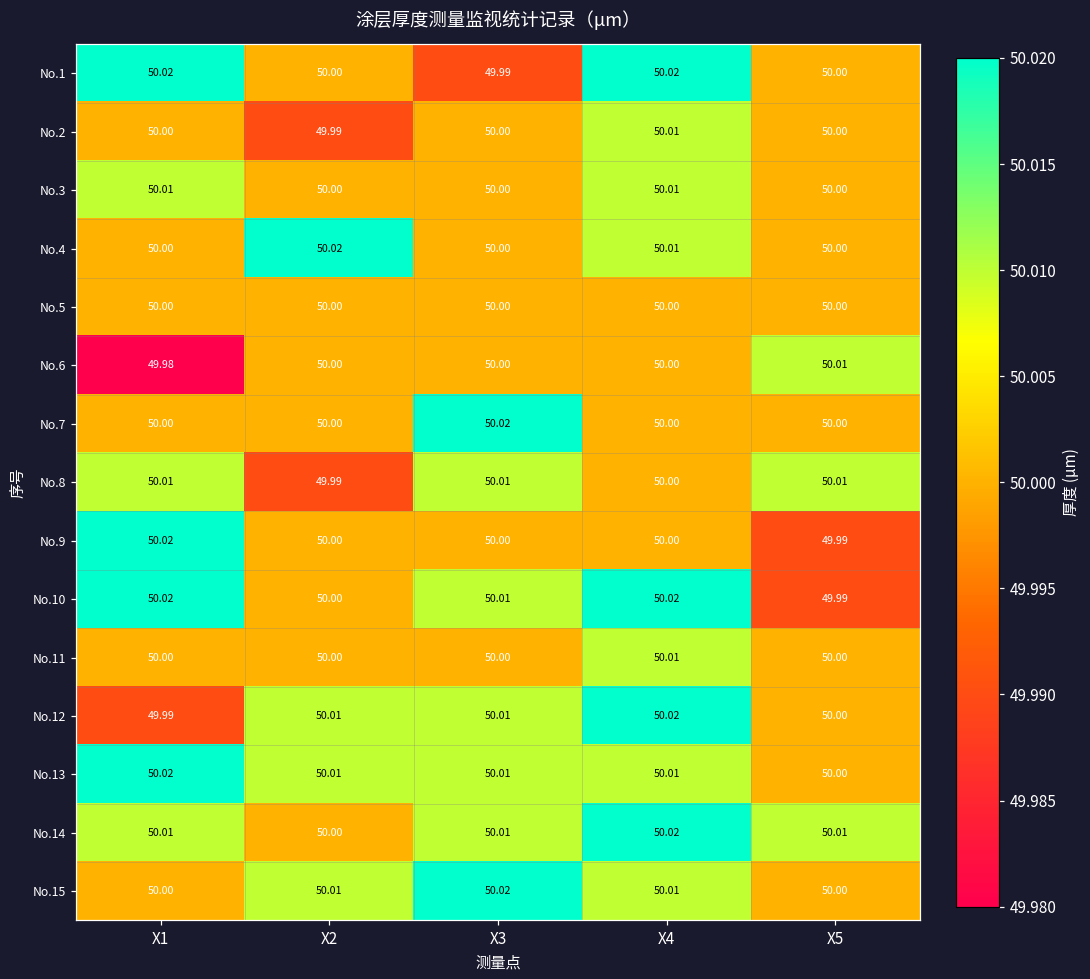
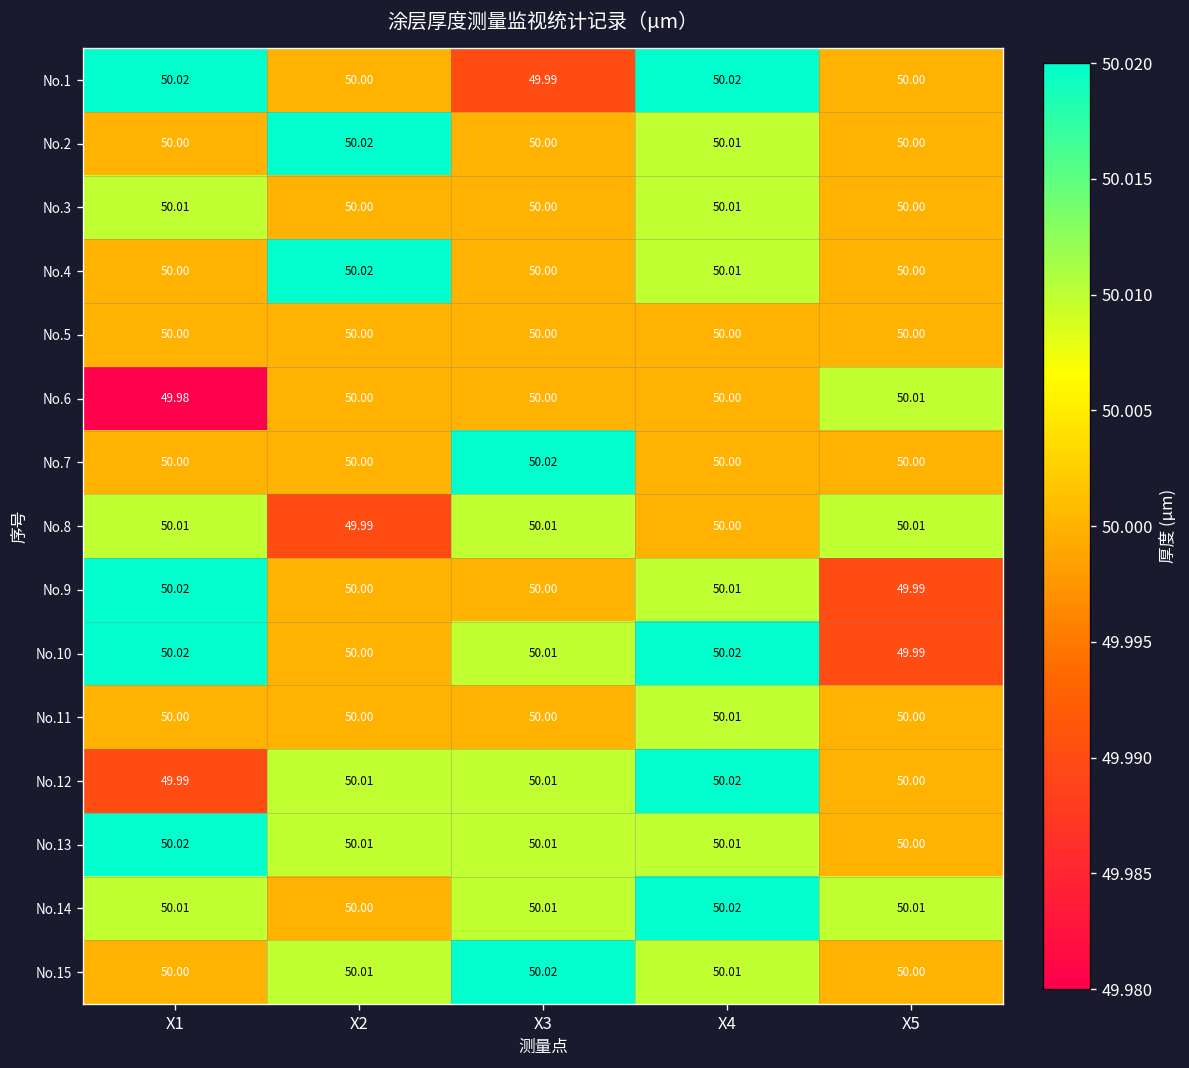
No.2, X2: 49.99 -> 50.02
No.9, X4: 50.00 -> 50.01
